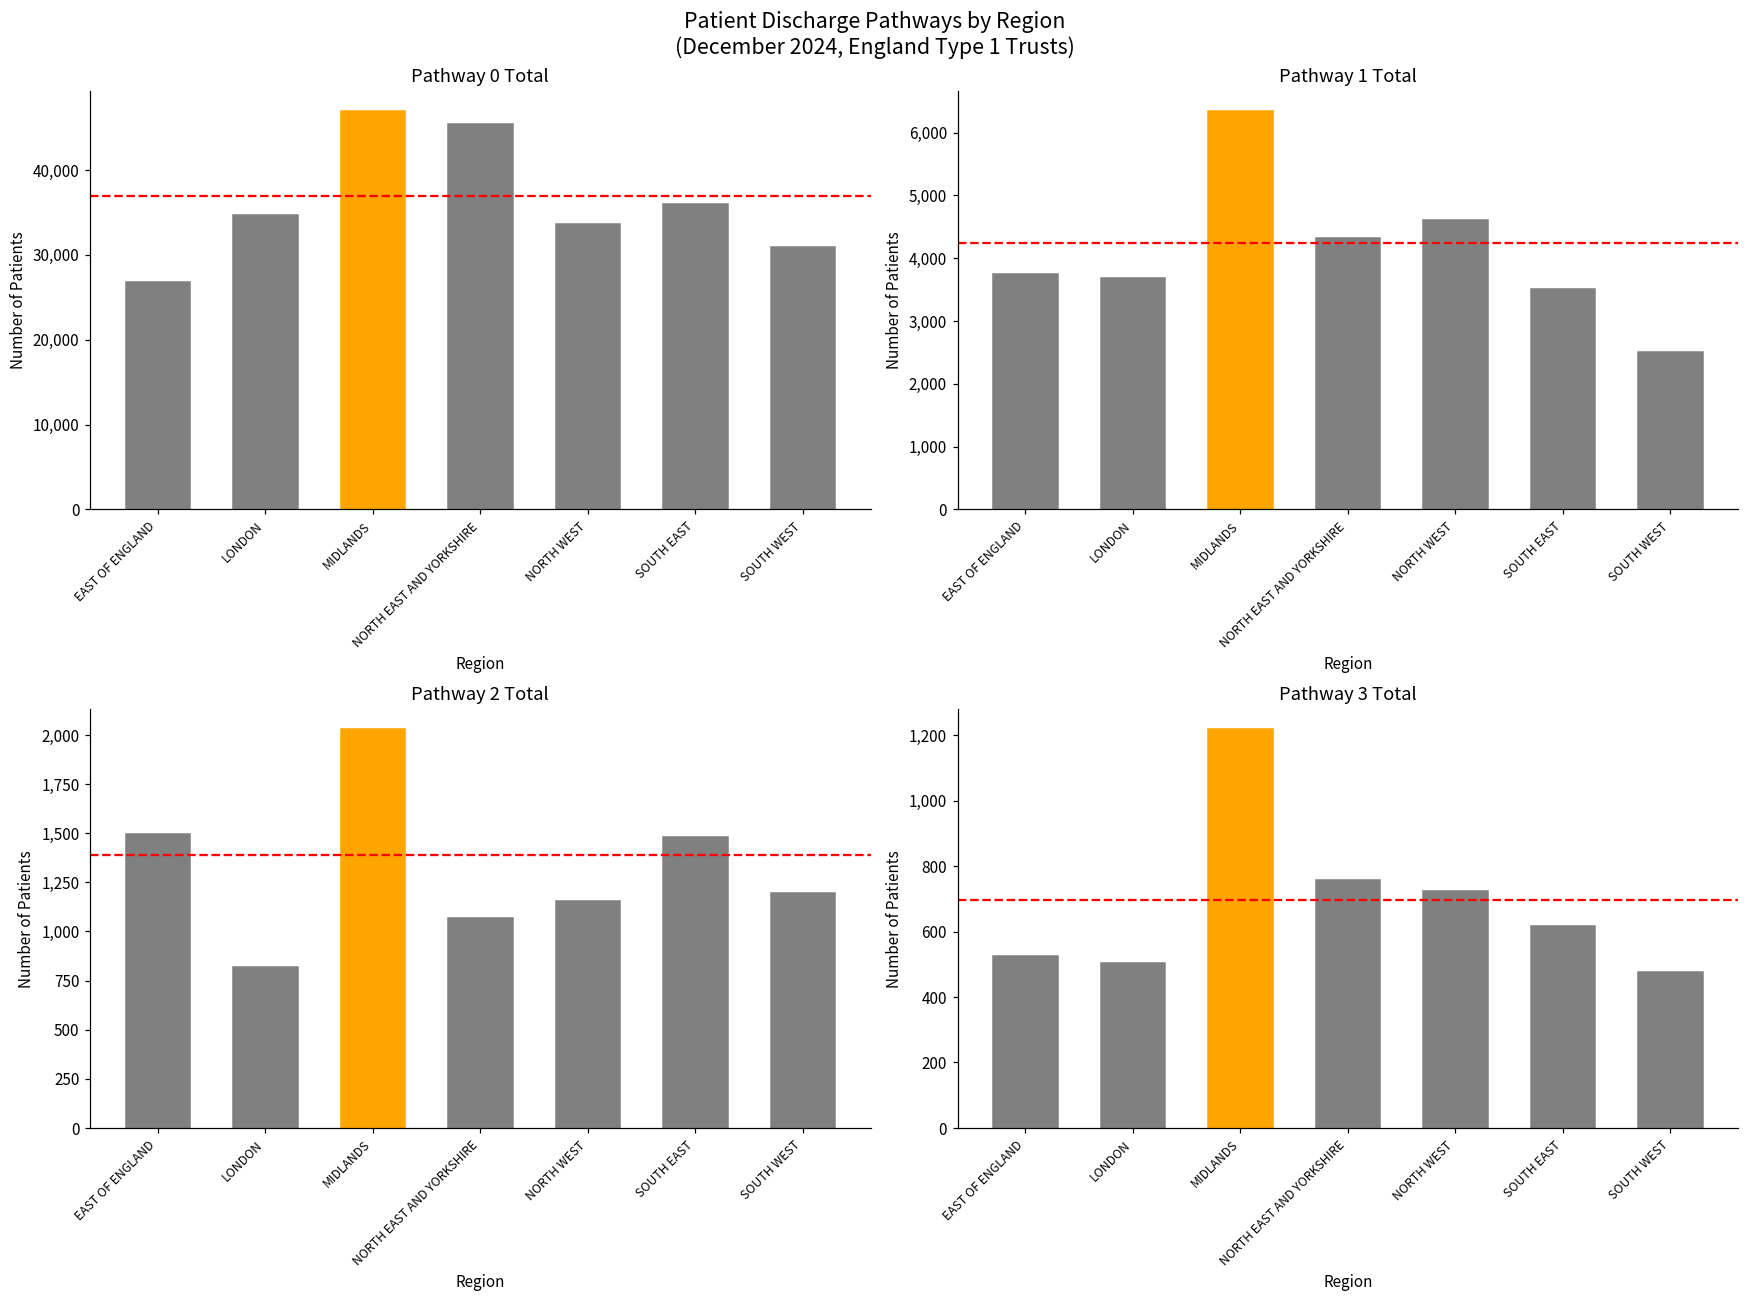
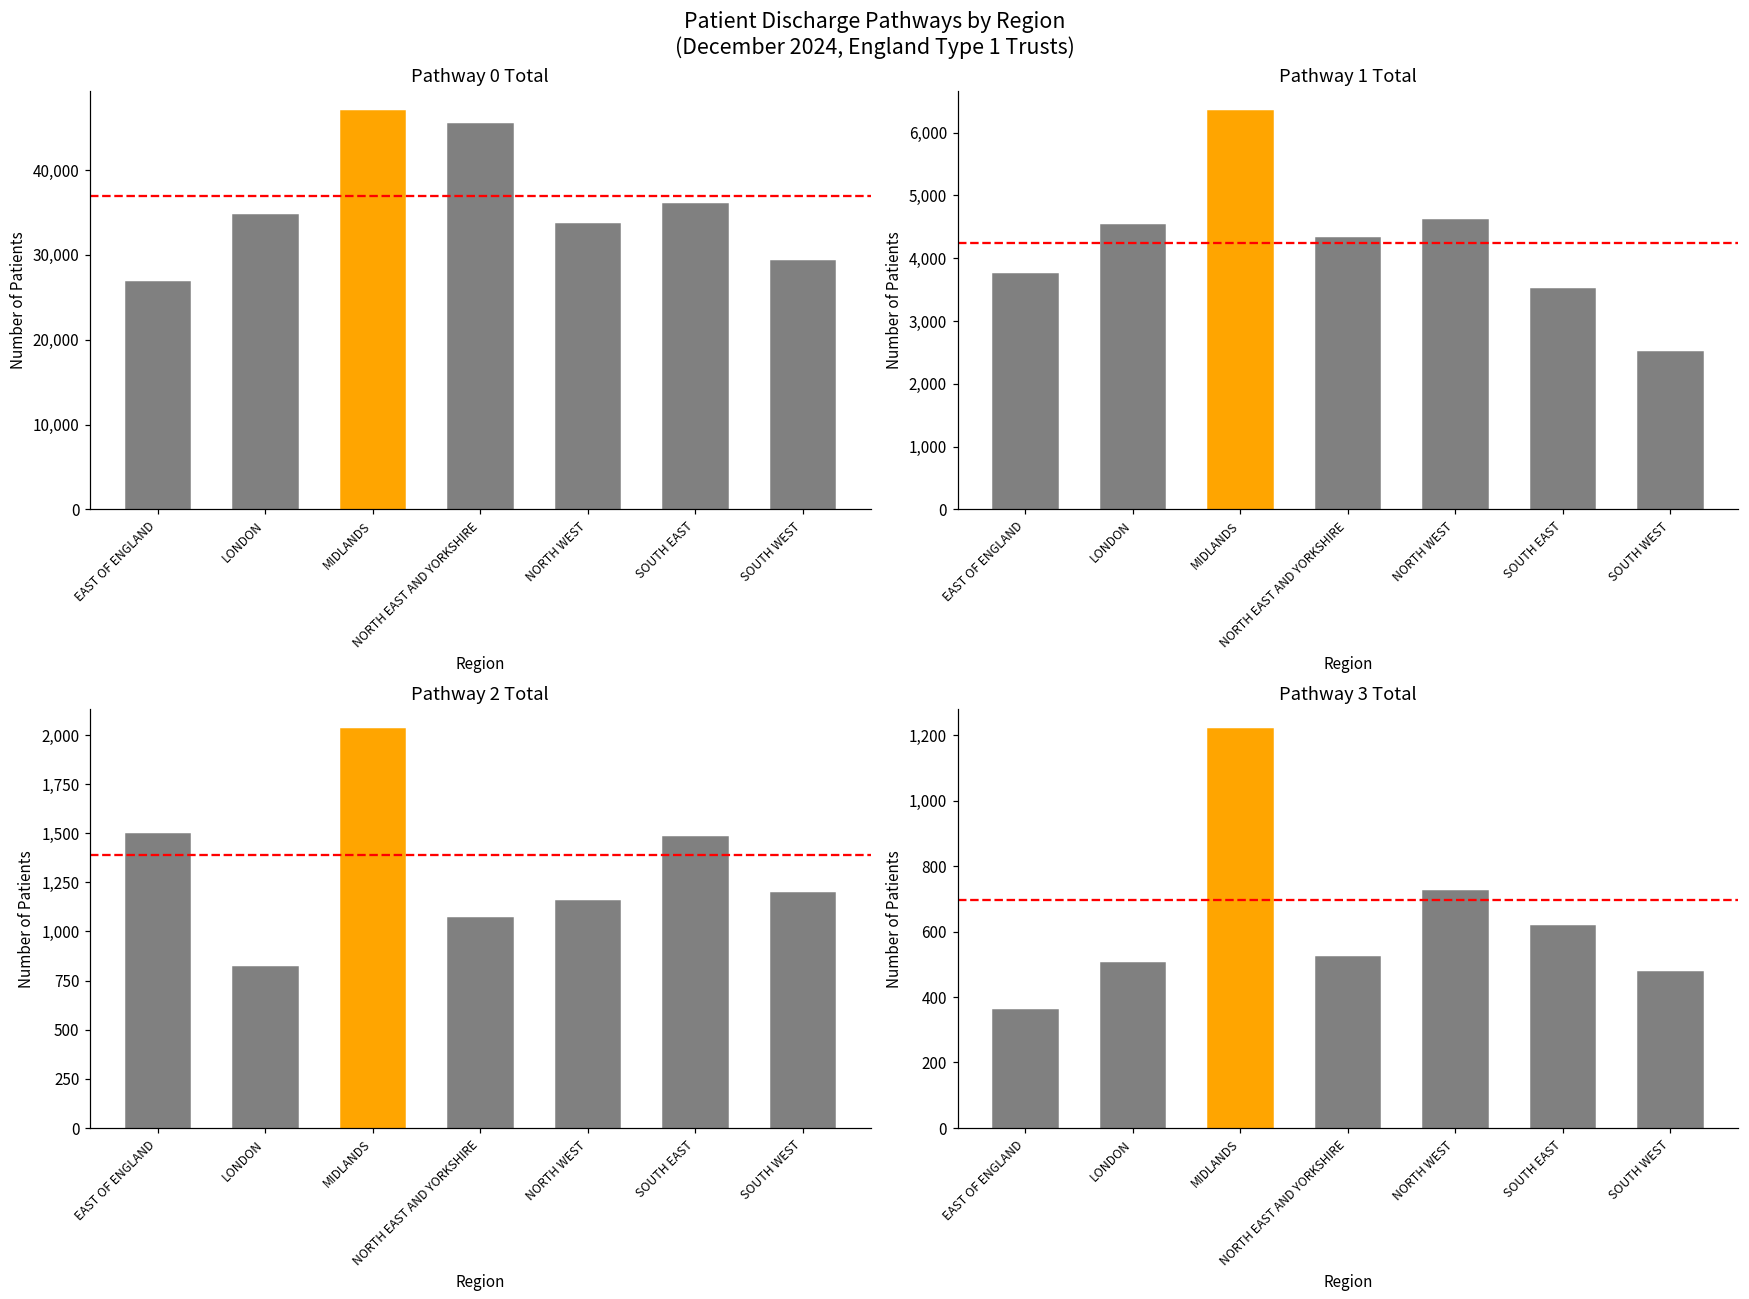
Pathway 0 Total, SOUTH WEST: 31,000 -> 29,000
Pathway 1 Total, LONDON: 3,700 -> 4,500
Pathway 3 Total, EAST OF ENGLAND: 530 -> 360
Pathway 3 Total, NORTH EAST AND YORKSHIRE: 760 -> 520
